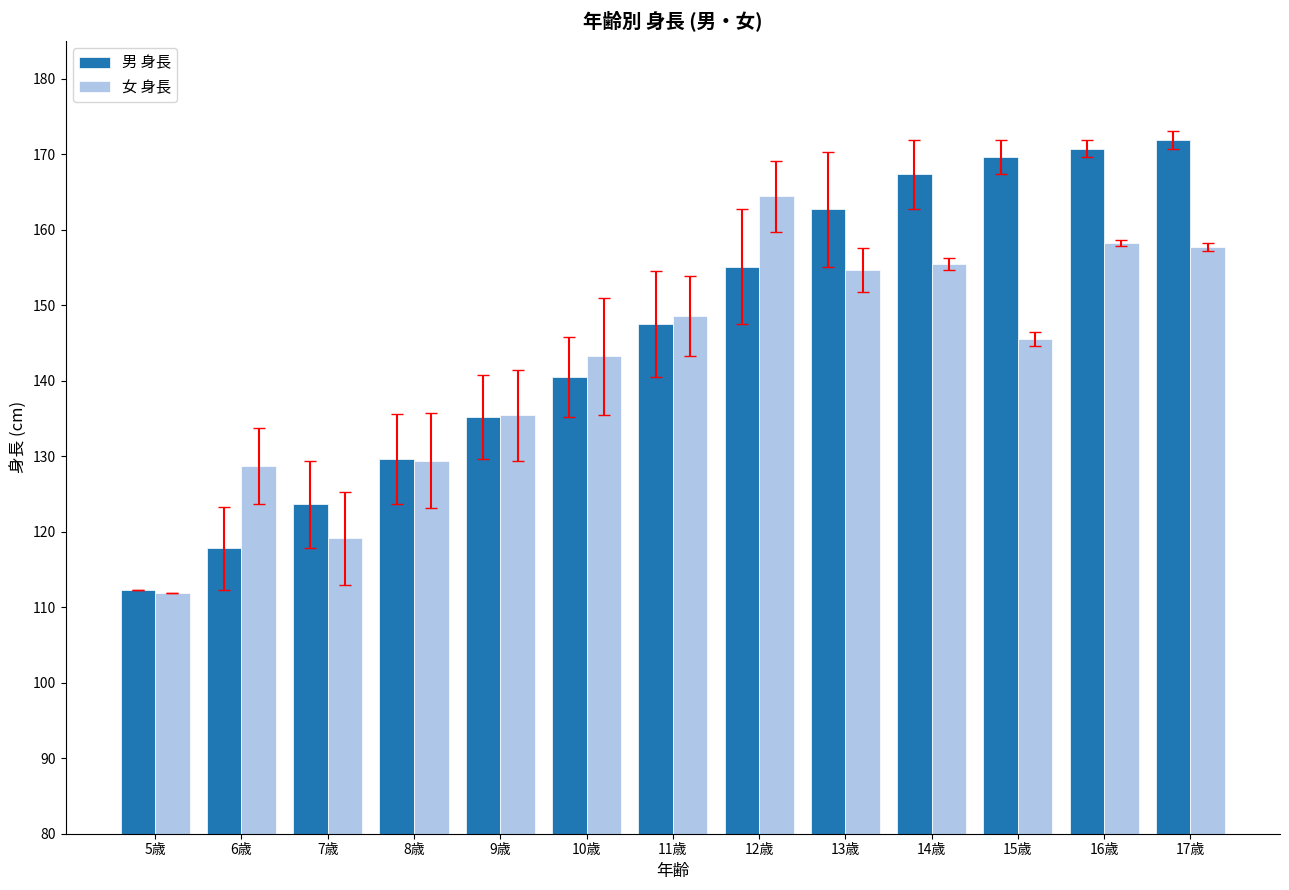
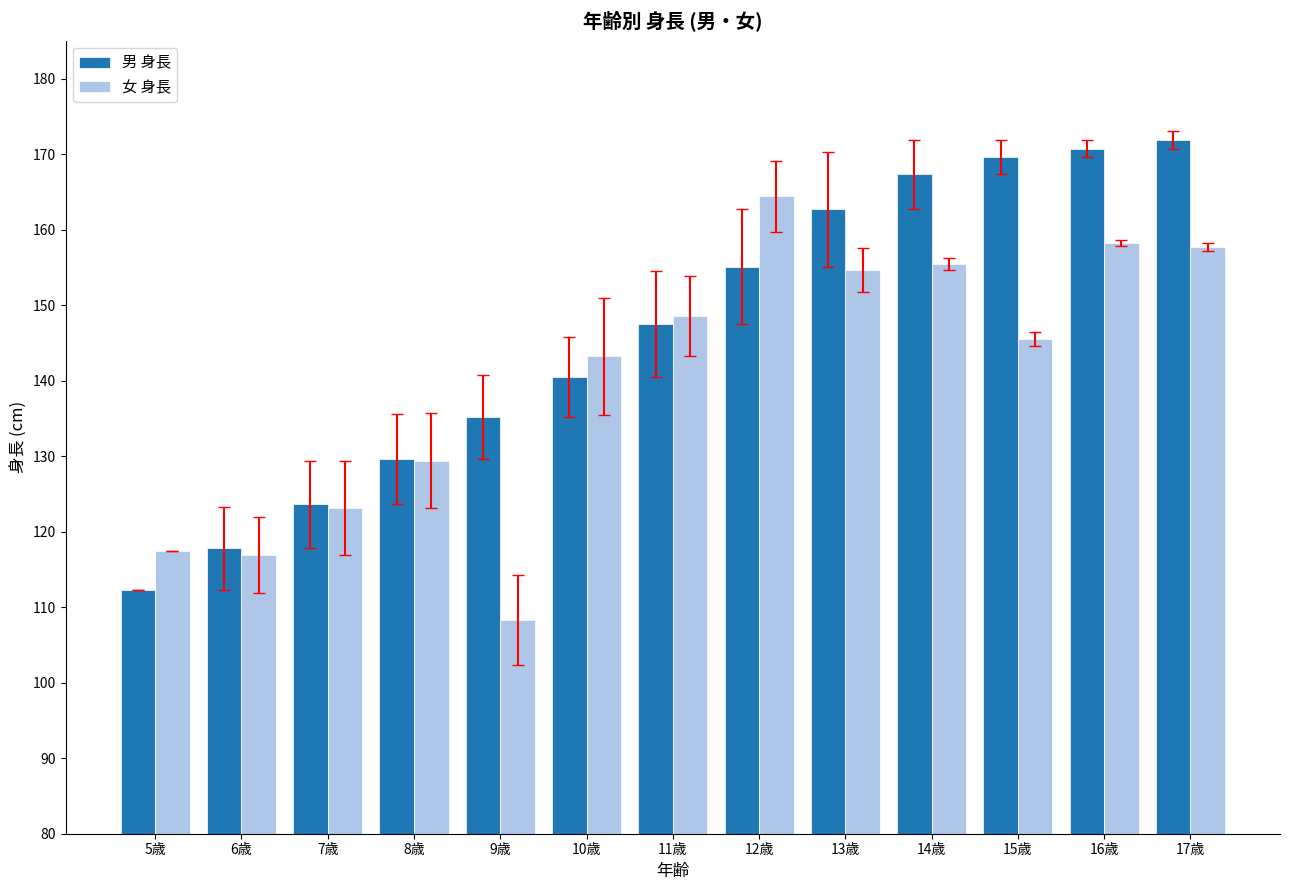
女 身長, 5歳: 112 -> 118
女 身長, 6歳: 129 -> 117
女 身長, 7歳: 119 -> 123
女 身長, 9歳: 135 -> 108
